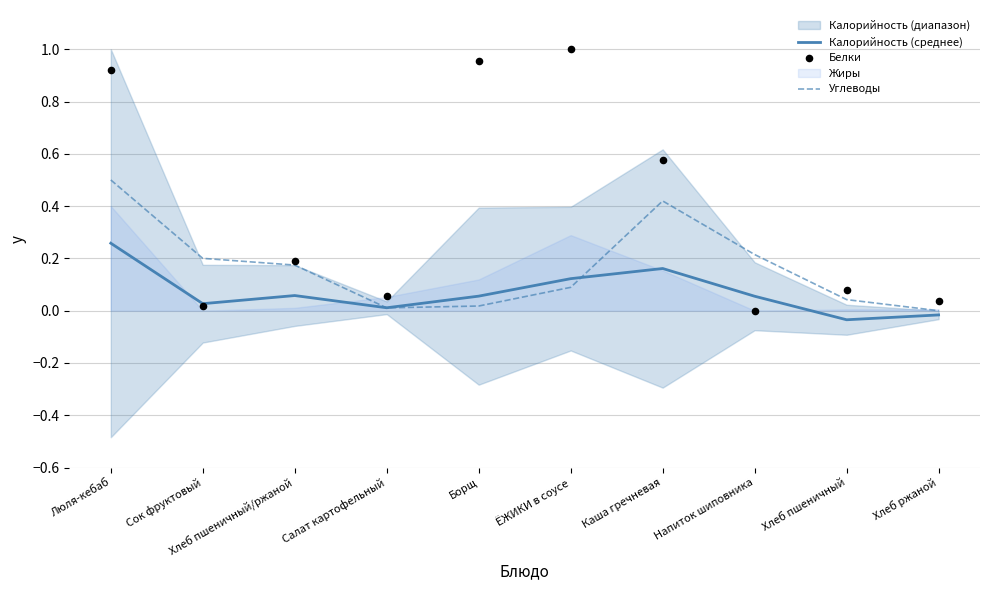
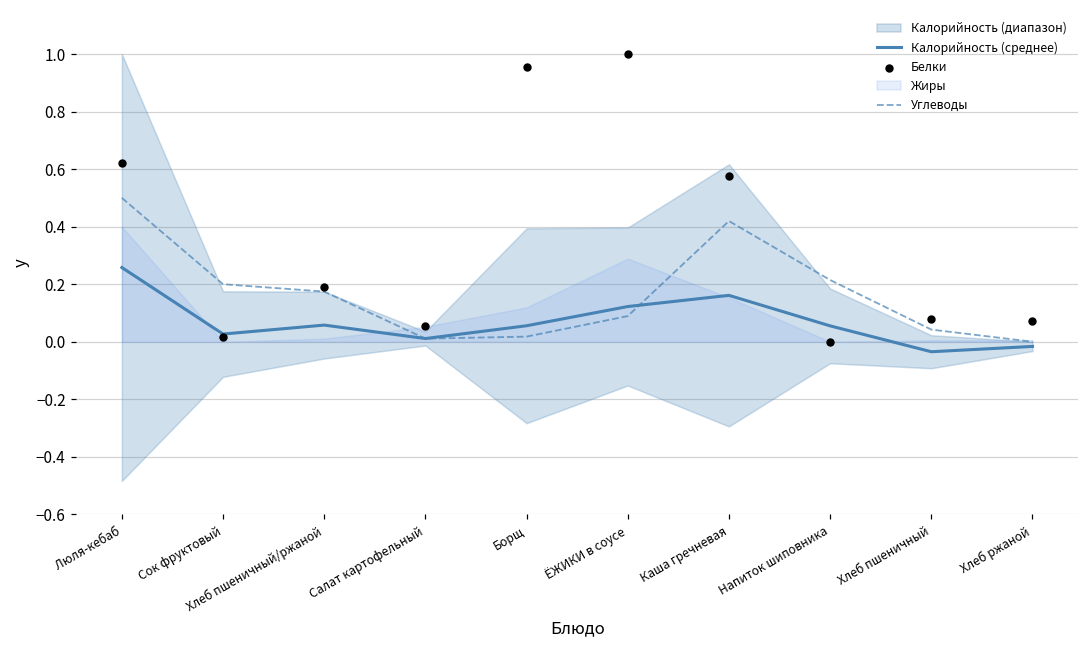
Белки, Люля-кебаб: 0.92 -> 0.62
Белки, Хлеб ржаной: 0.04 -> 0.07
